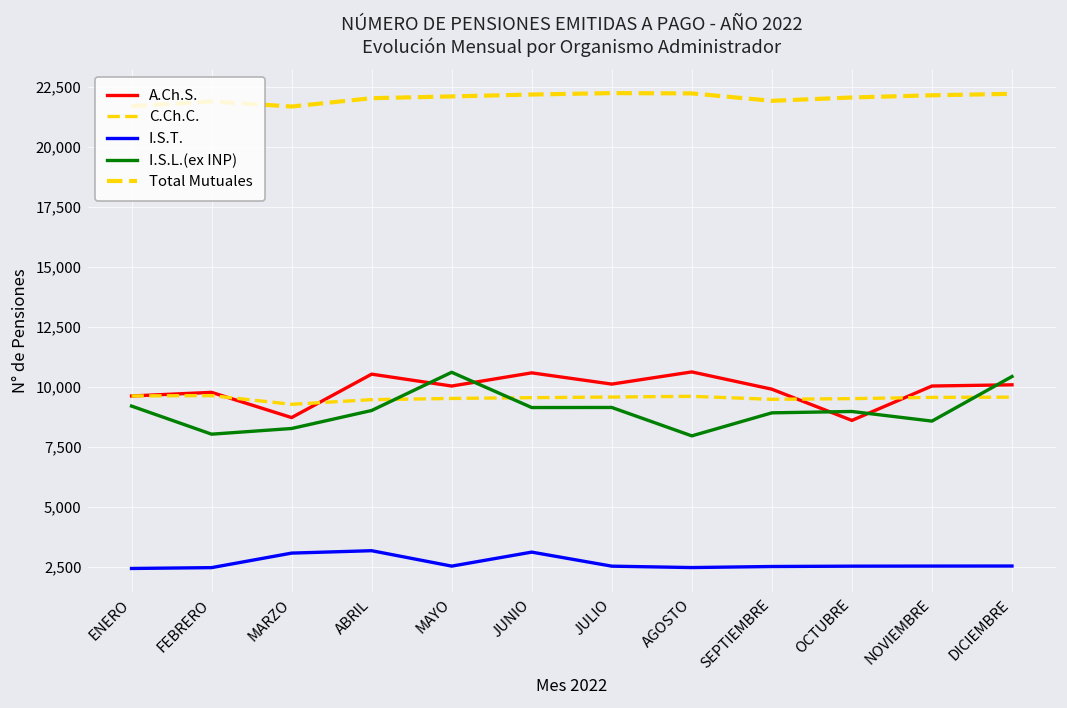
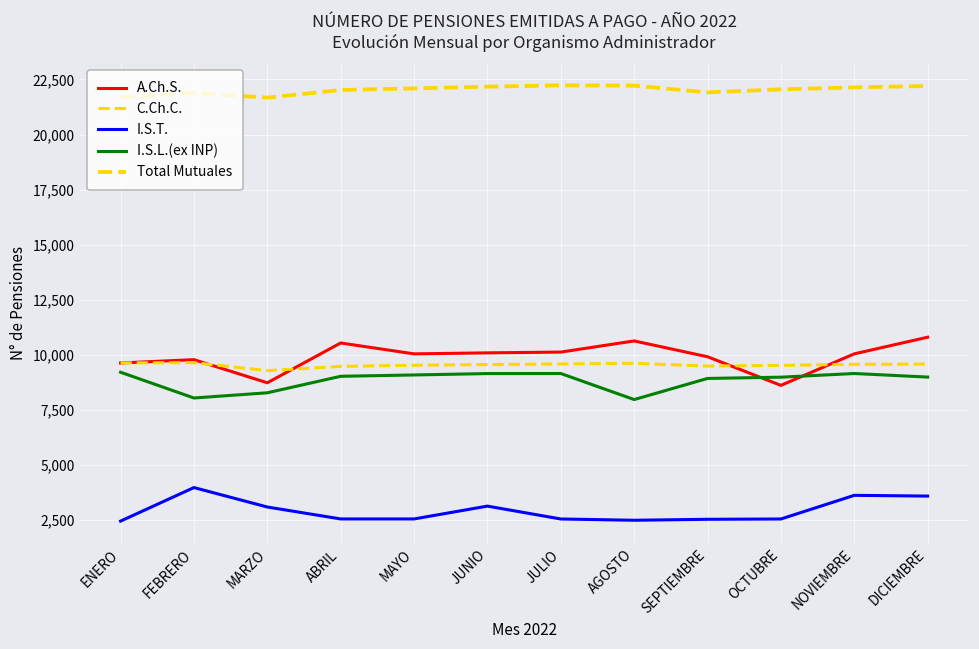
I.S.T., FEBRERO: 2,500 -> 4,000
I.S.T., ABRIL: 3,200 -> 2,500
I.S.L.(ex INP), MAYO: 10,600 -> 9,100
A.Ch.S., JUNIO: 10,600 -> 10,100
I.S.T., NOVIEMBRE: 2,500 -> 3,600
I.S.L.(ex INP), NOVIEMBRE: 8,600 -> 9,100
A.Ch.S., DICIEMBRE: 10,100 -> 10,800
I.S.T., DICIEMBRE: 2,500 -> 3,600
I.S.L.(ex INP), DICIEMBRE: 10,400 -> 9,000
